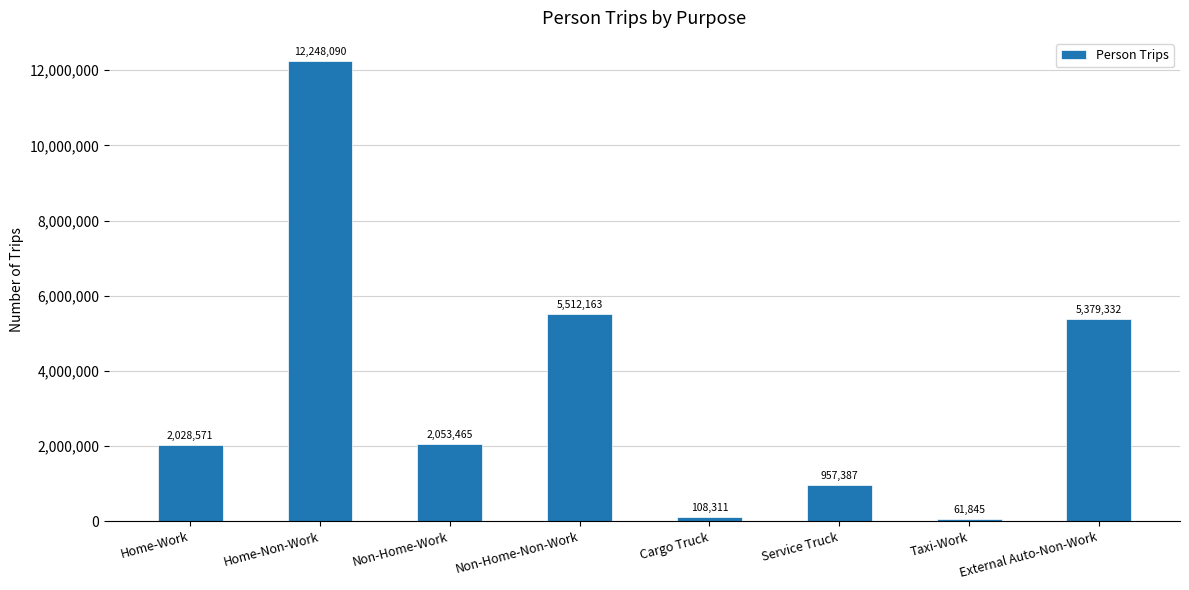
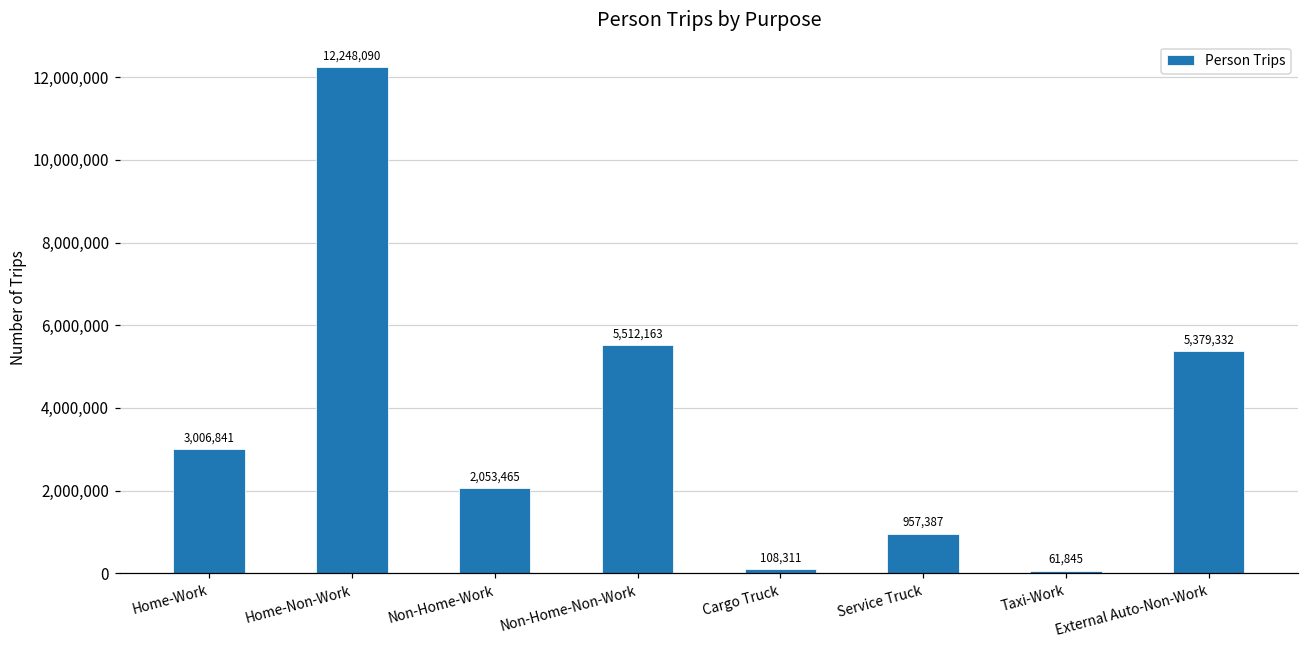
Home-Work: 2,028,571 -> 3,006,841
